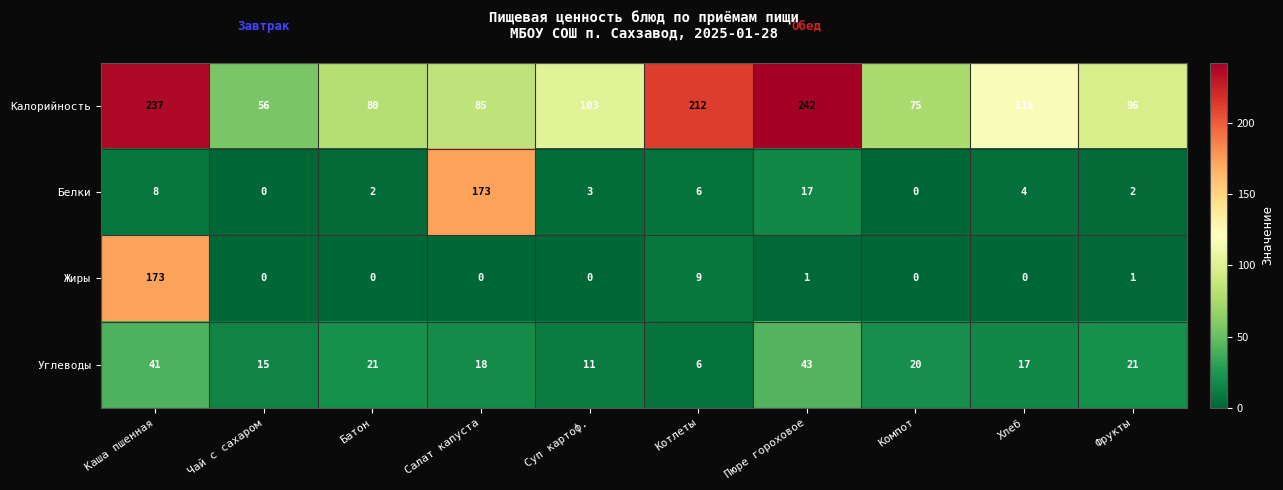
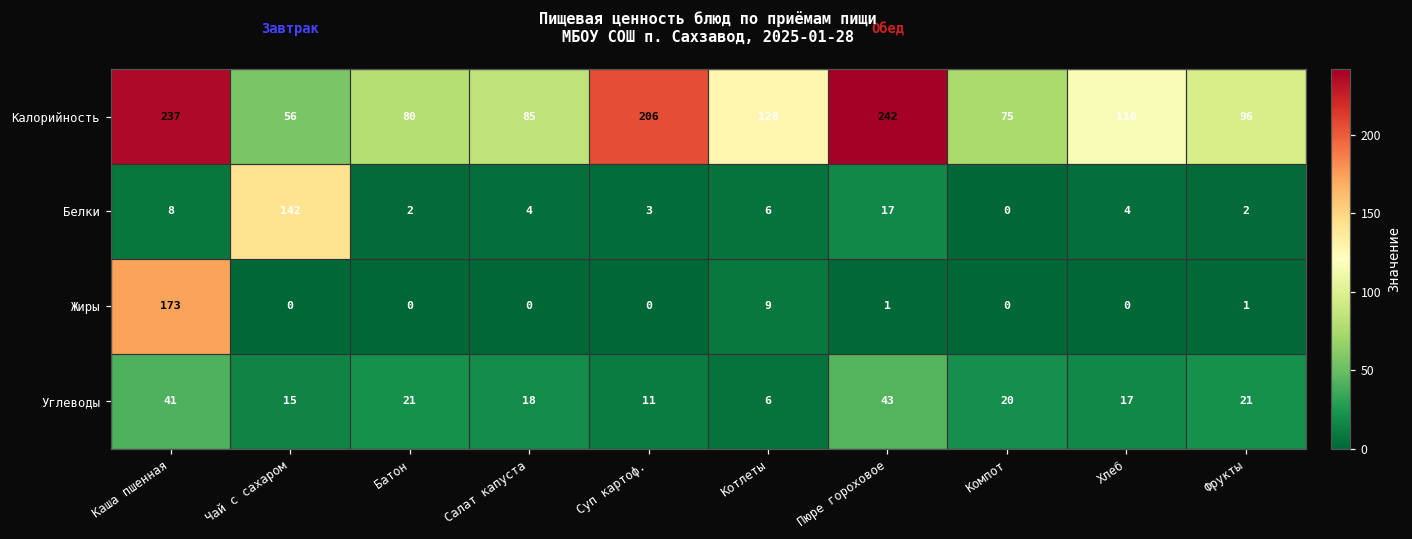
Калорийность, Суп картоф.: 103 -> 206
Калорийность, Котлеты: 212 -> 128
Белки, Чай с сахаром: 0 -> 142
Белки, Салат капуста: 173 -> 4
